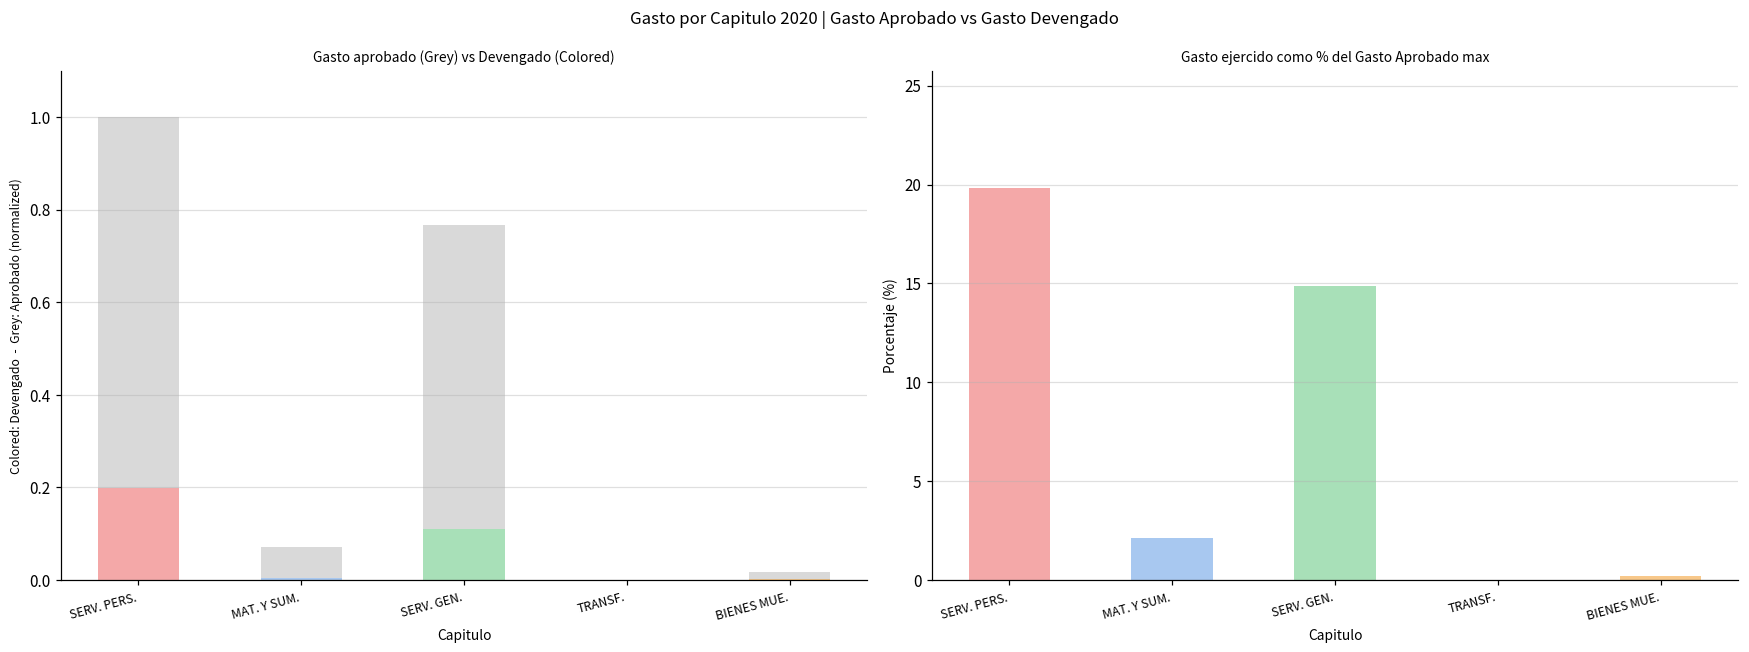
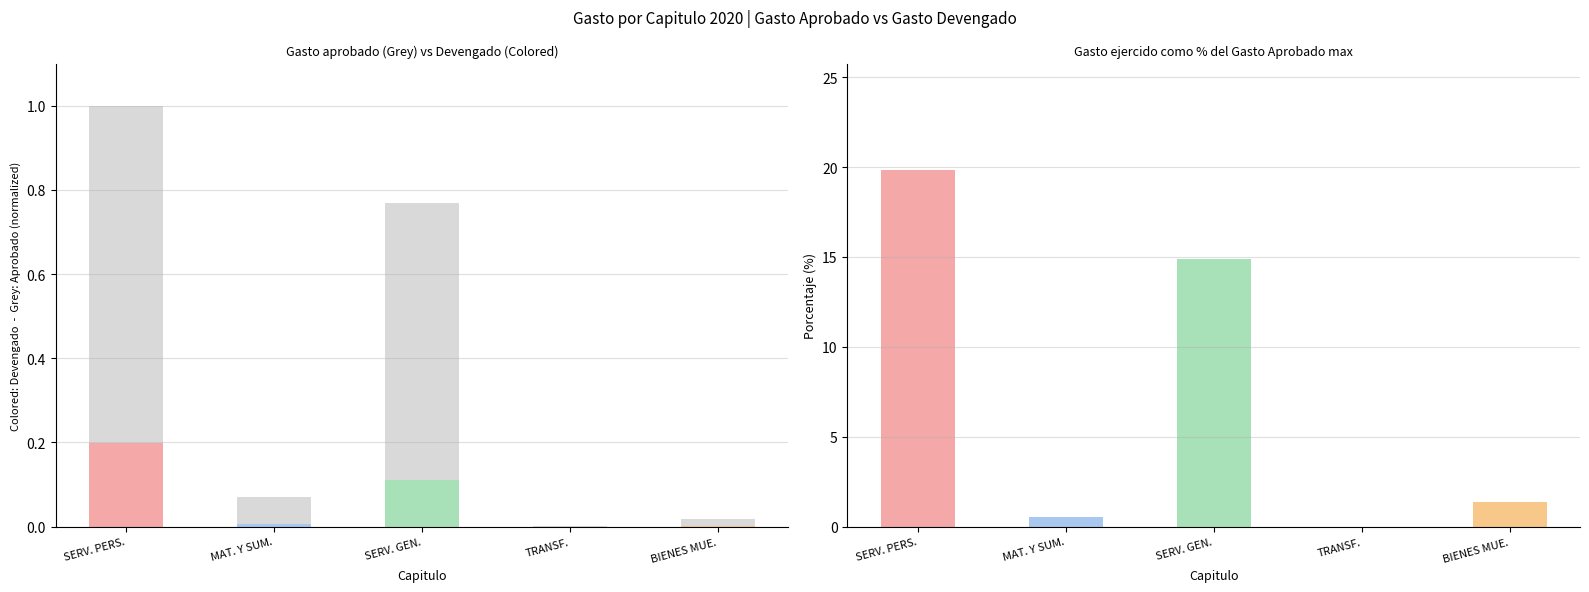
Gasto ejercido como % del Gasto Aprobado max, MAT. Y SUM.: 2.1 -> 0.5
Gasto ejercido como % del Gasto Aprobado max, BIENES MUE.: 0.2 -> 1.3
